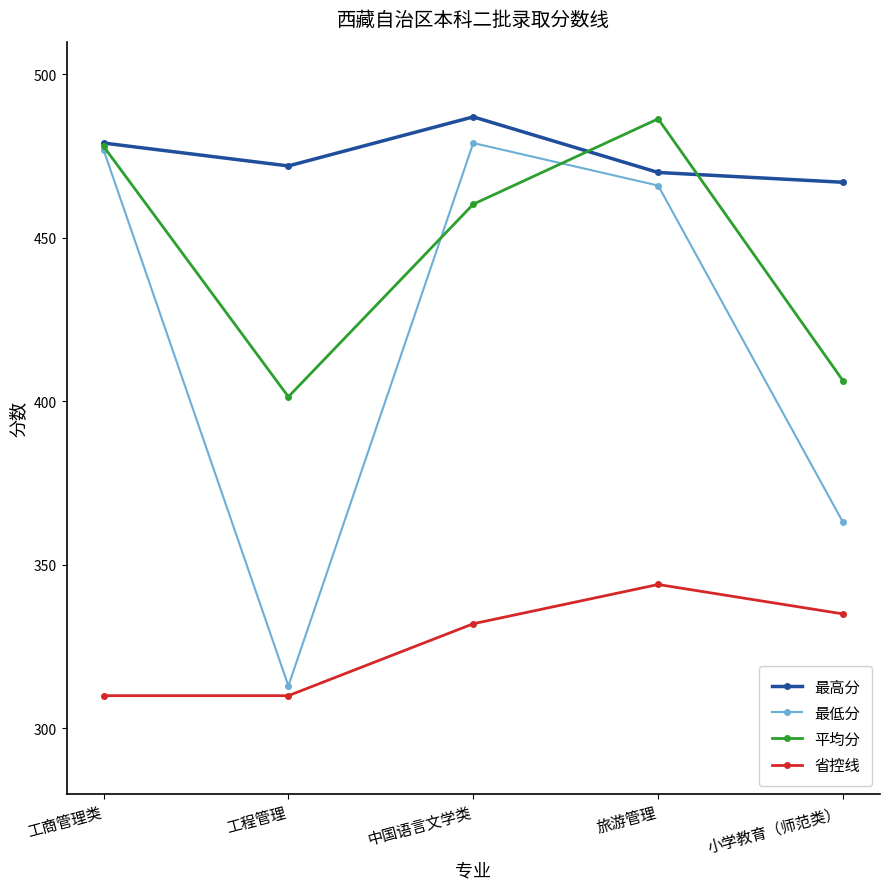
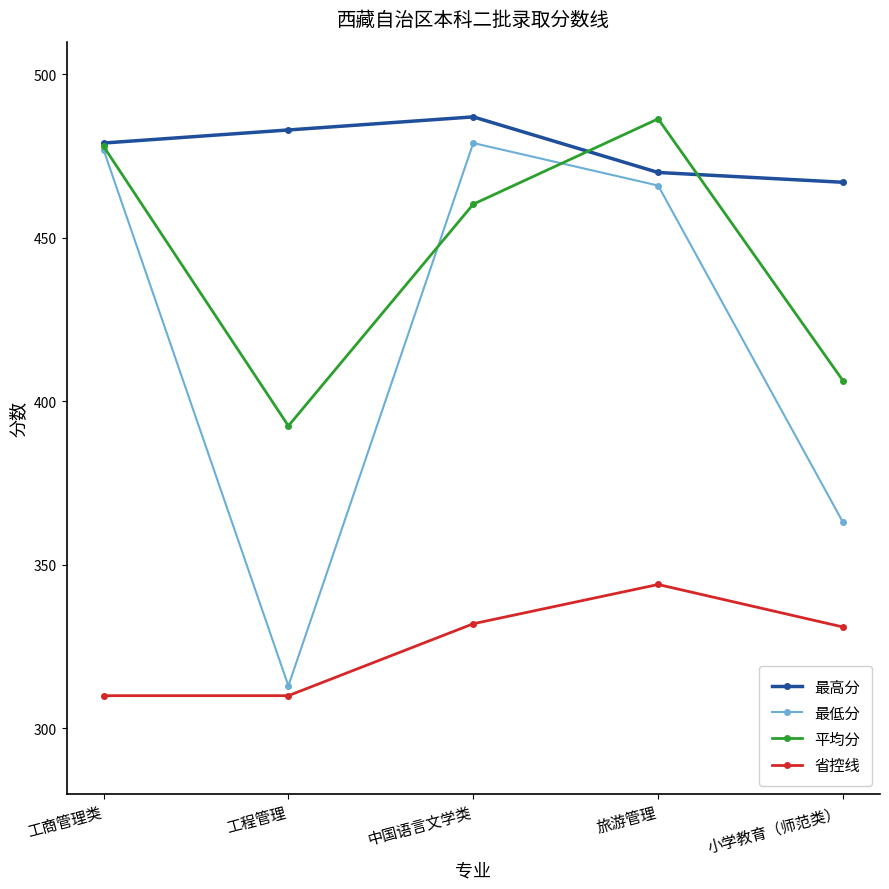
最高分, 工程管理: 472 -> 483
平均分, 工程管理: 401 -> 393
省控线, 小学教育（师范类）: 335 -> 331
